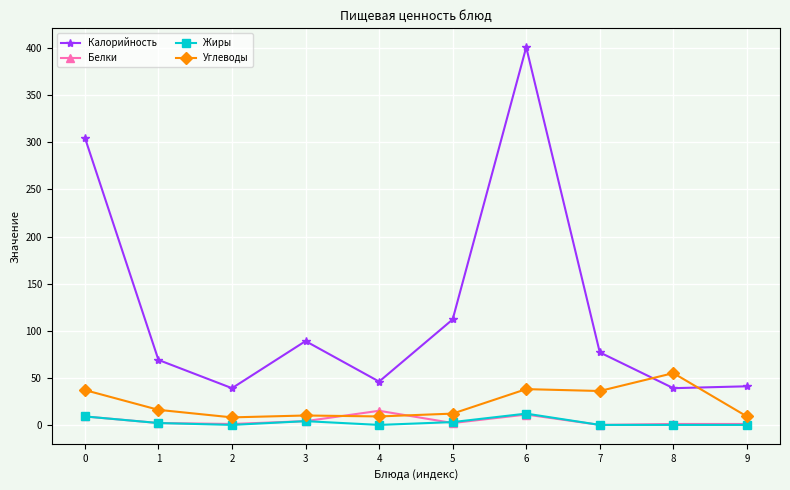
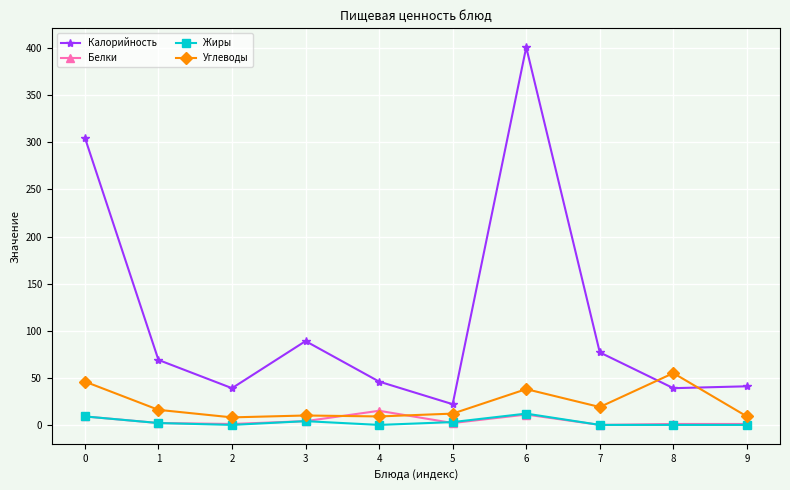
Углеводы, 0: 40 -> 50
Калорийность, 5: 110 -> 20
Углеводы, 7: 40 -> 20
